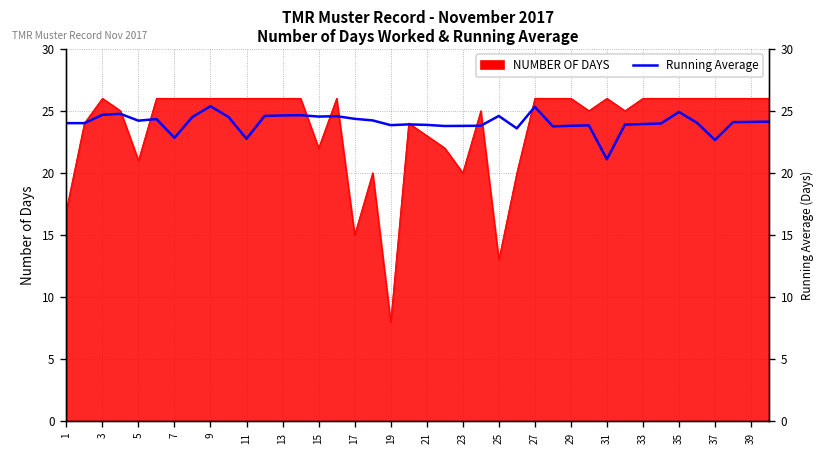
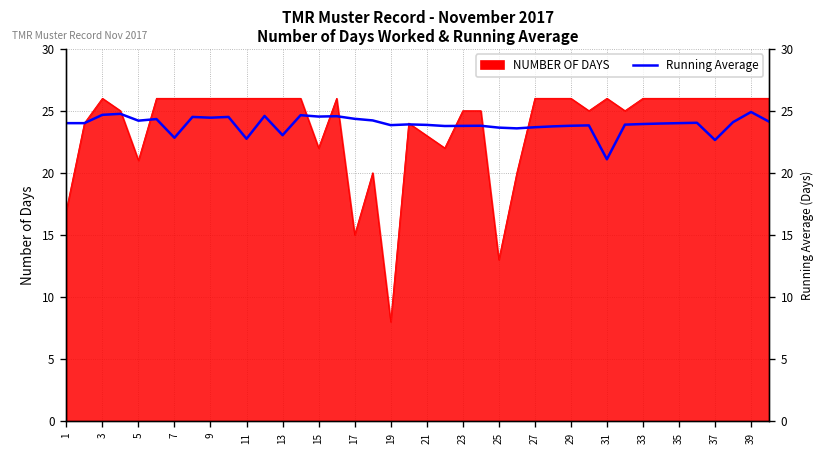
Running Average, 9: 25.4 -> 24.4
Running Average, 13: 24.6 -> 23.0
NUMBER OF DAYS, 23: 20 -> 25
Running Average, 25: 24.6 -> 23.6
Running Average, 27: 25.3 -> 23.7
Running Average, 35: 24.9 -> 24.0
Running Average, 39: 24.1 -> 24.9
